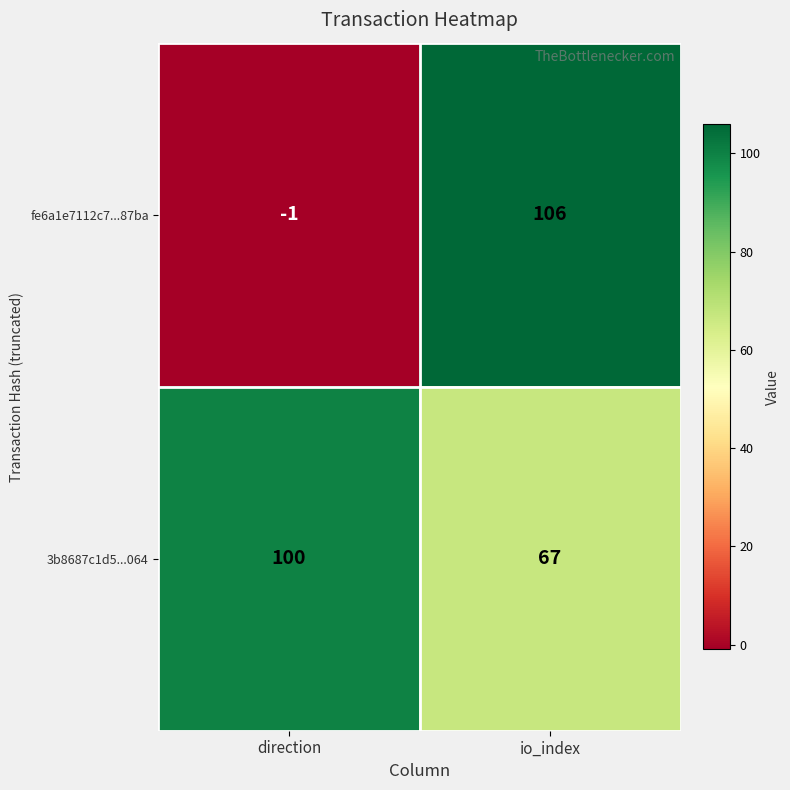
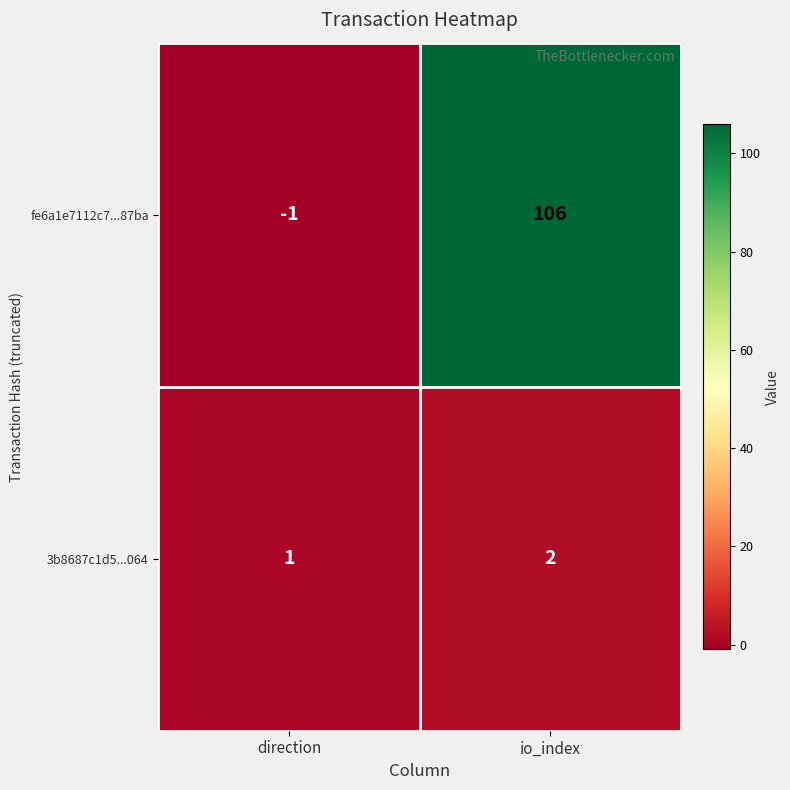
3b8687c1d5...064, direction: 100 -> 1
3b8687c1d5...064, io_index: 67 -> 2
